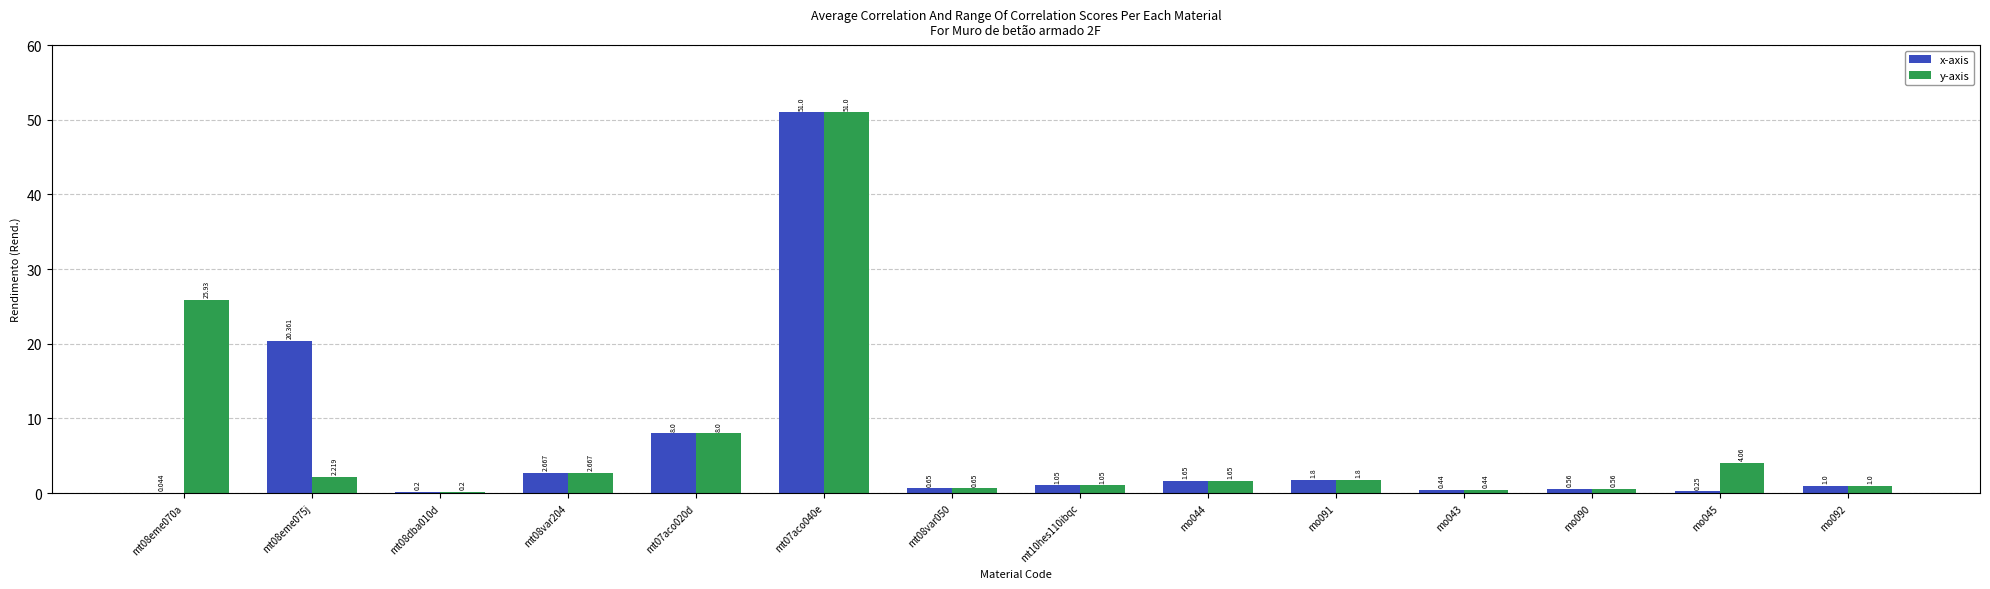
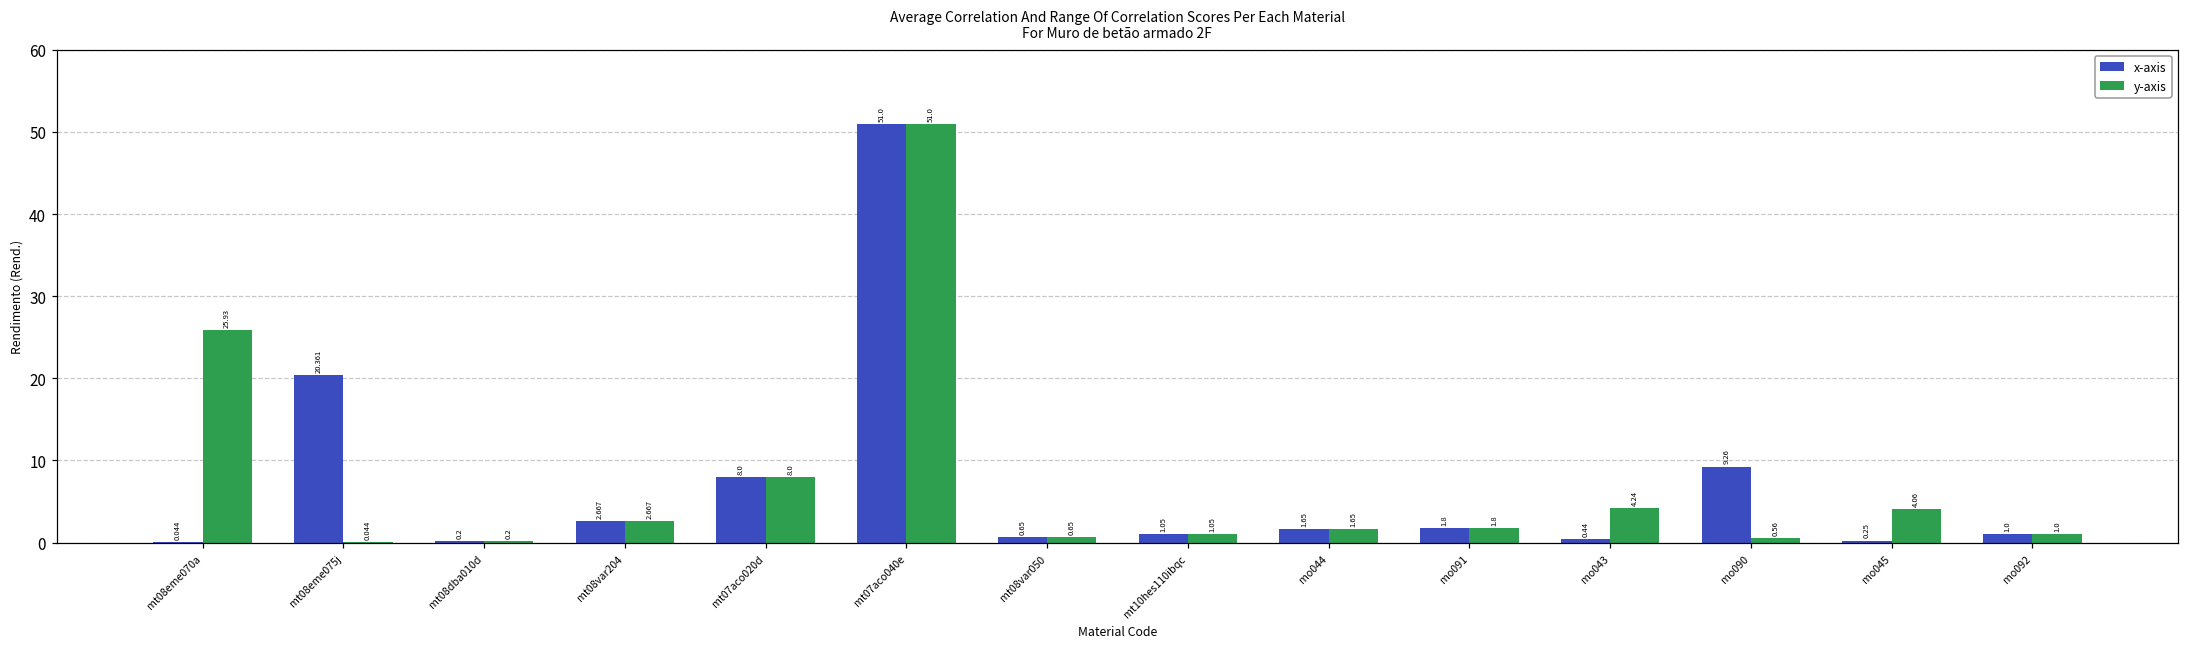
y-axis, mt08eme075j: 2.219 -> 0.044
y-axis, mo043: 0.44 -> 4.24
x-axis, mo090: 0.56 -> 9.26
